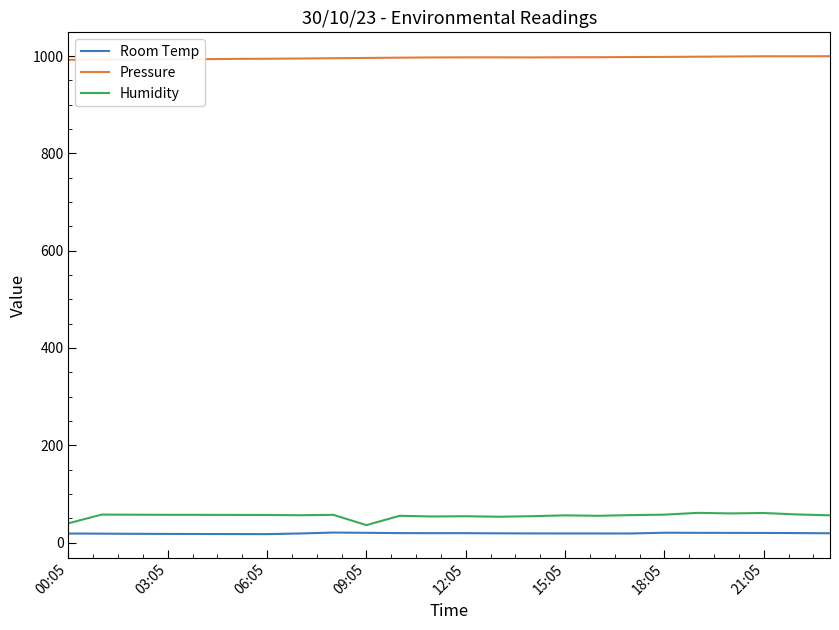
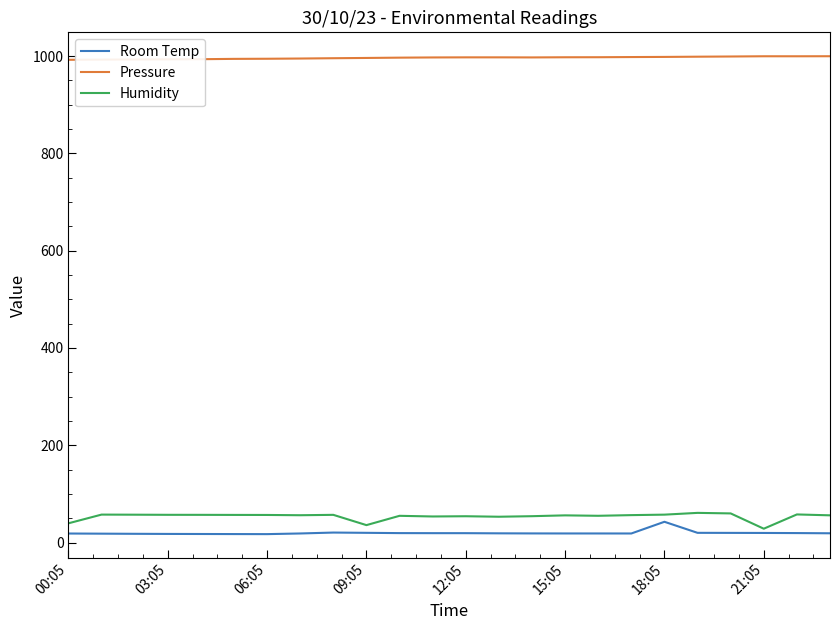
Room Temp, 18:05: 20 -> 40
Humidity, 21:05: 60 -> 30
